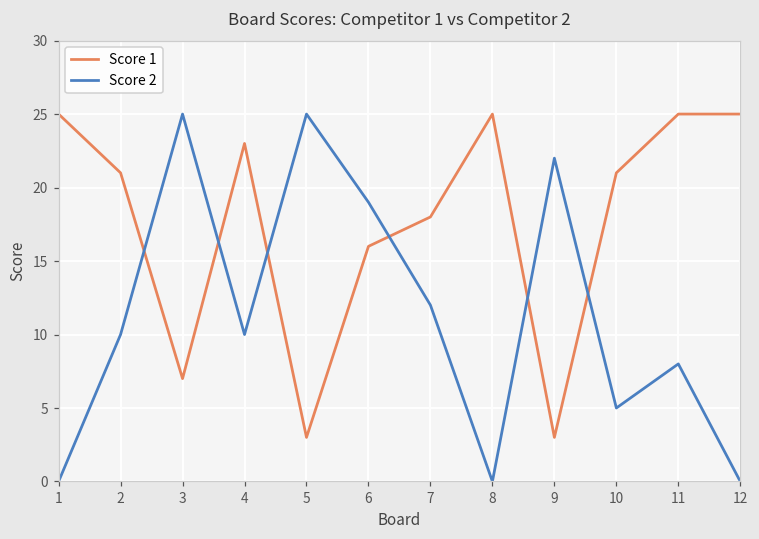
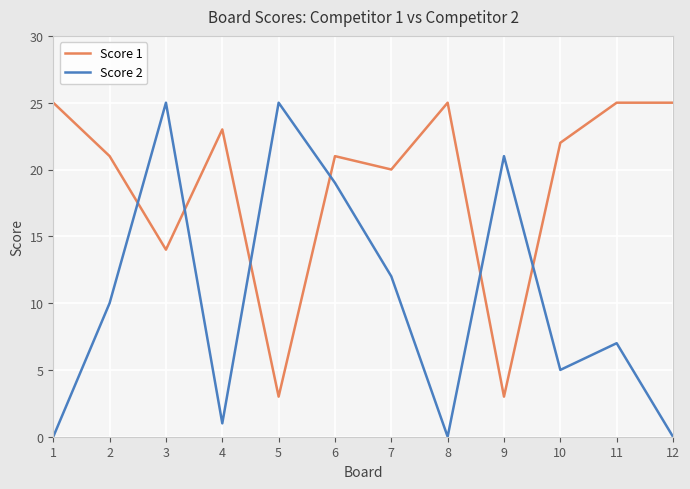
Score 1, 3: 7 -> 14
Score 2, 4: 10 -> 1
Score 1, 6: 16 -> 21
Score 1, 7: 18 -> 20
Score 2, 9: 22 -> 21
Score 1, 10: 21 -> 22
Score 2, 11: 8 -> 7
